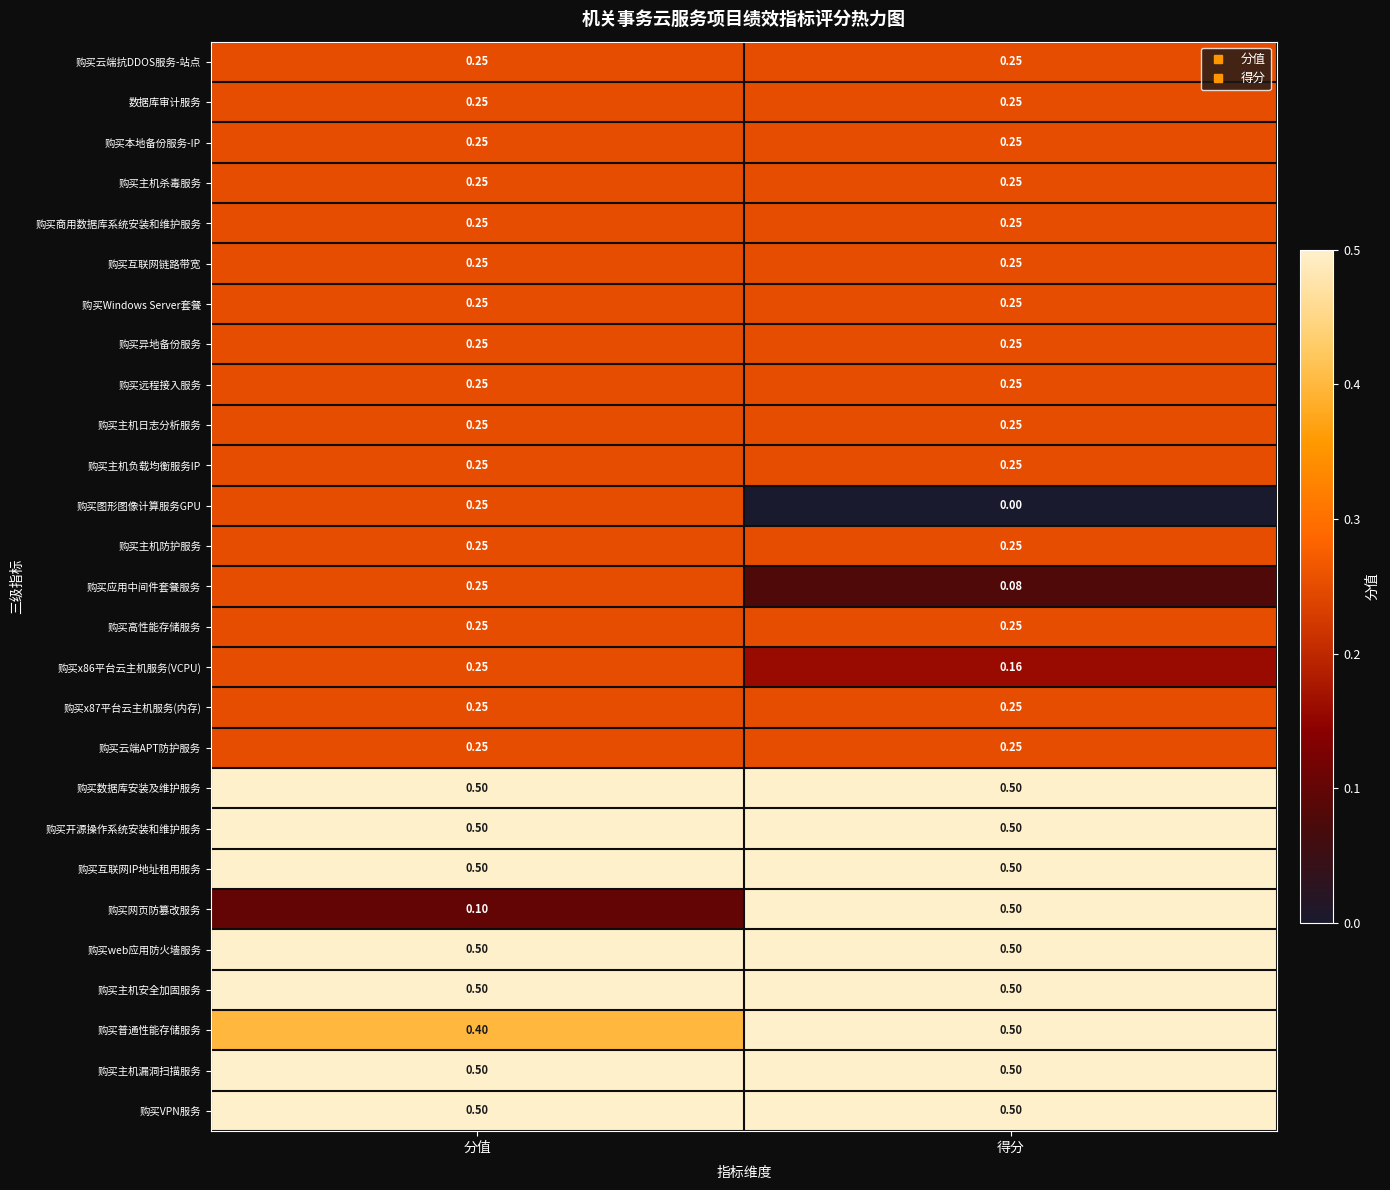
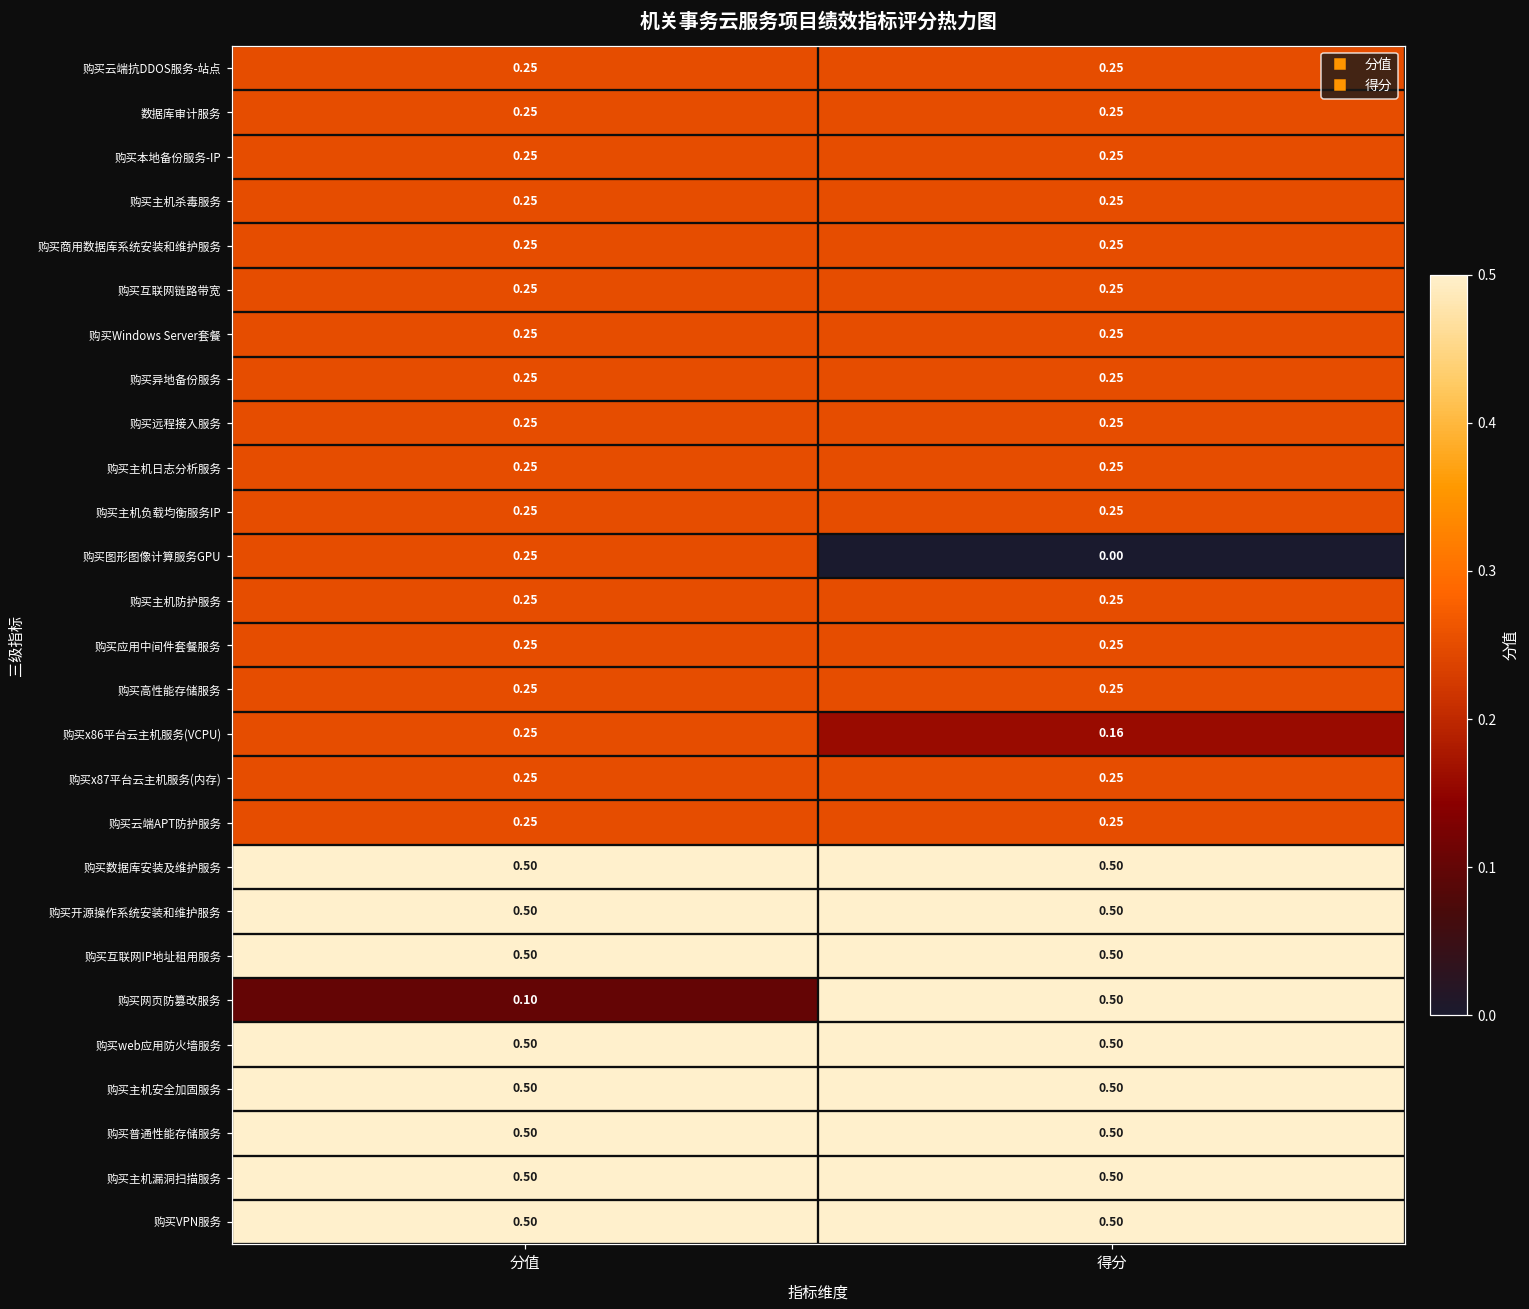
购买应用中间件套餐服务, 得分: 0.08 -> 0.25
购买普通性能存储服务, 分值: 0.40 -> 0.50
